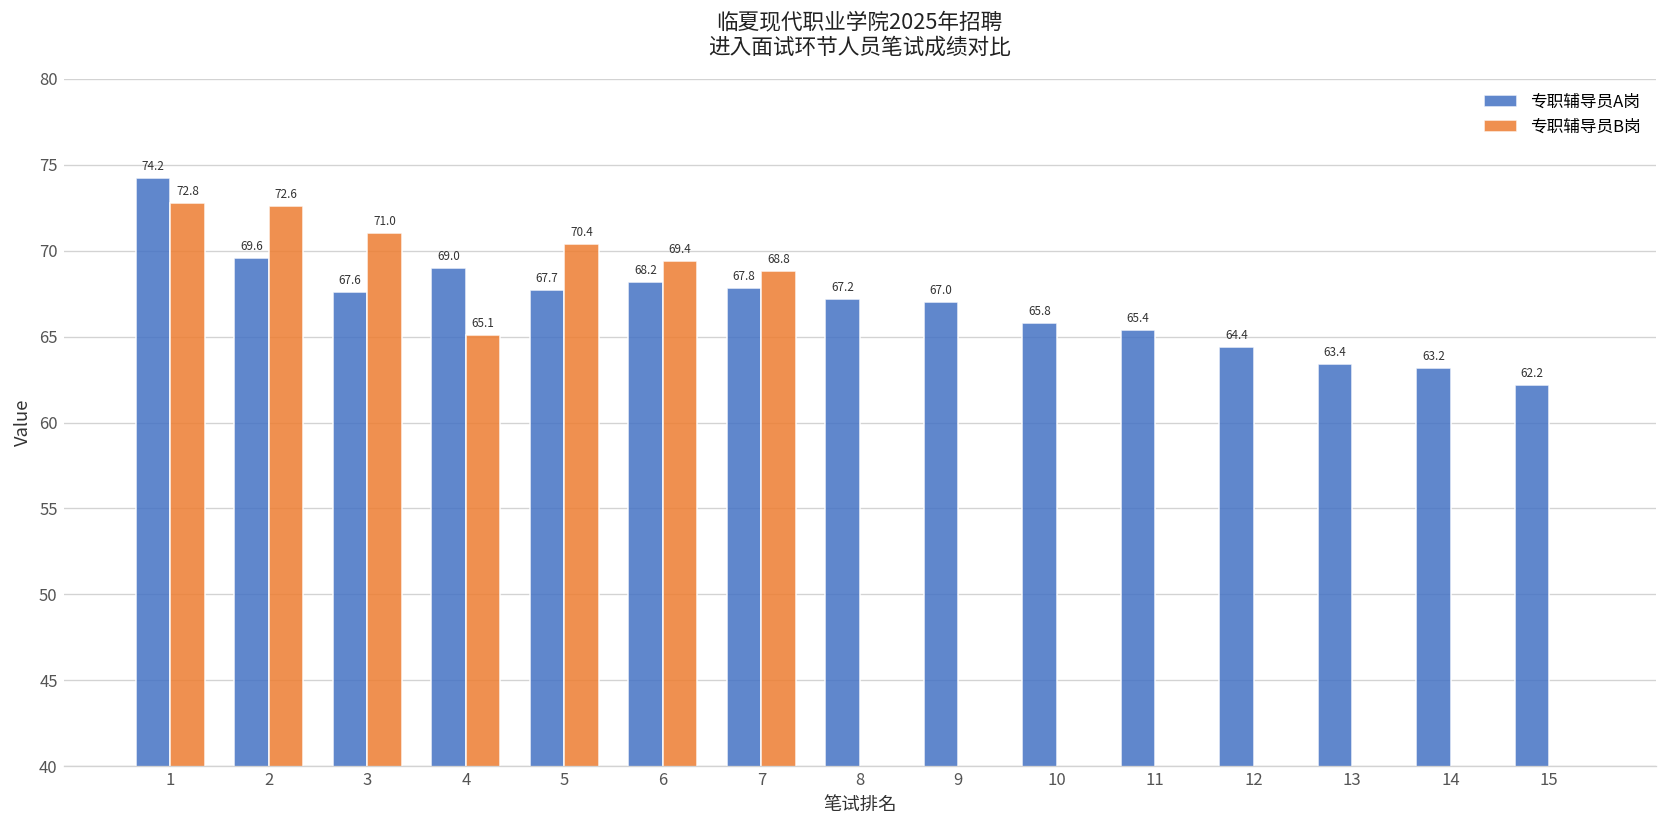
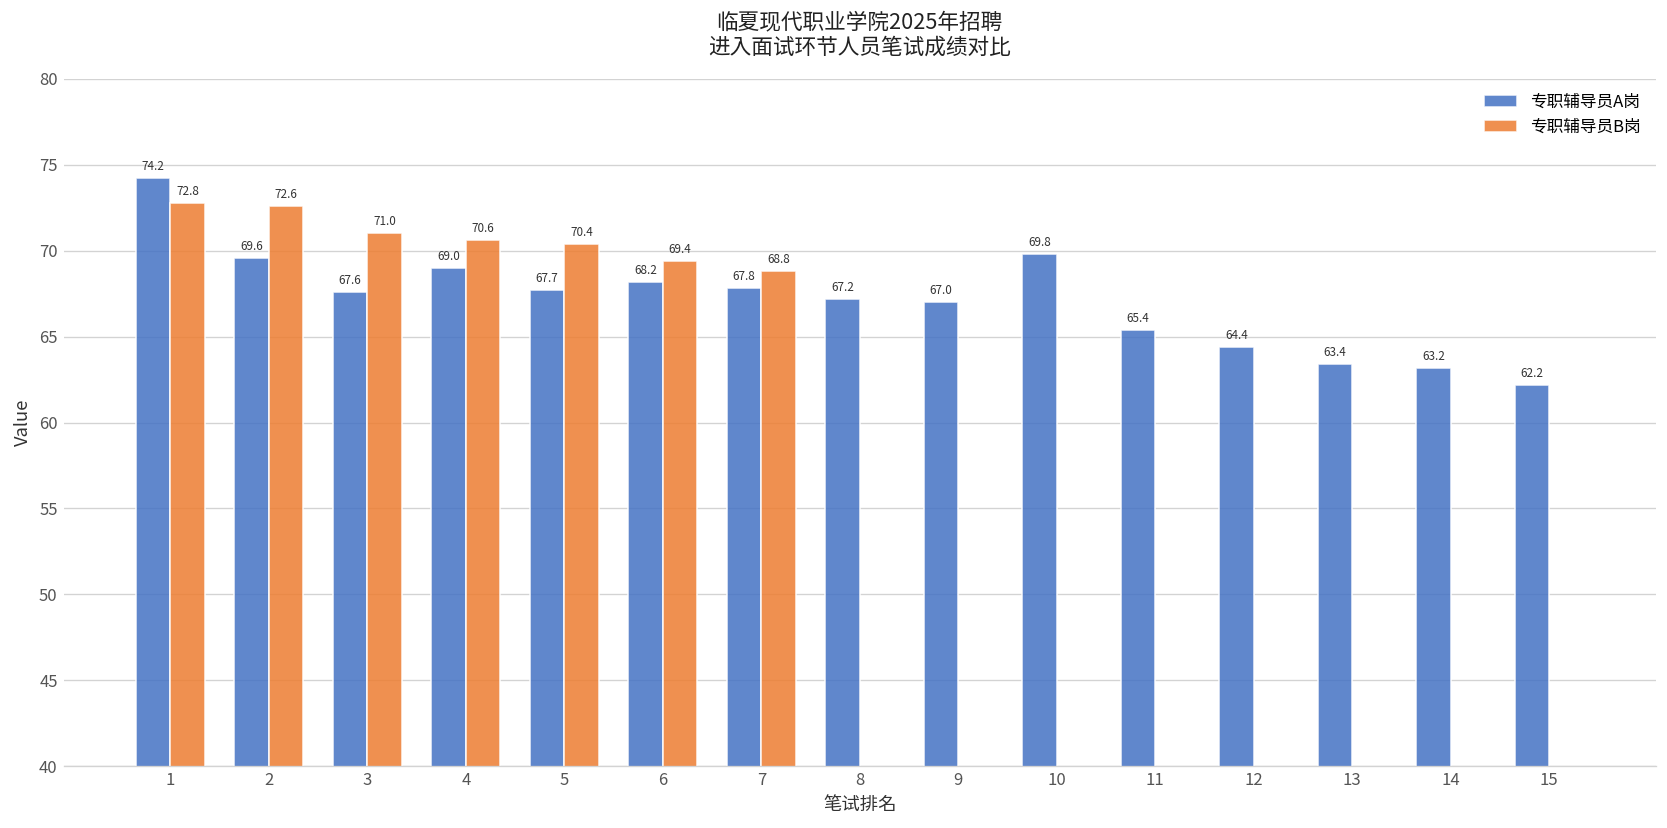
专职辅导员B岗, 4: 65.1 -> 70.6
专职辅导员A岗, 10: 65.8 -> 69.8
